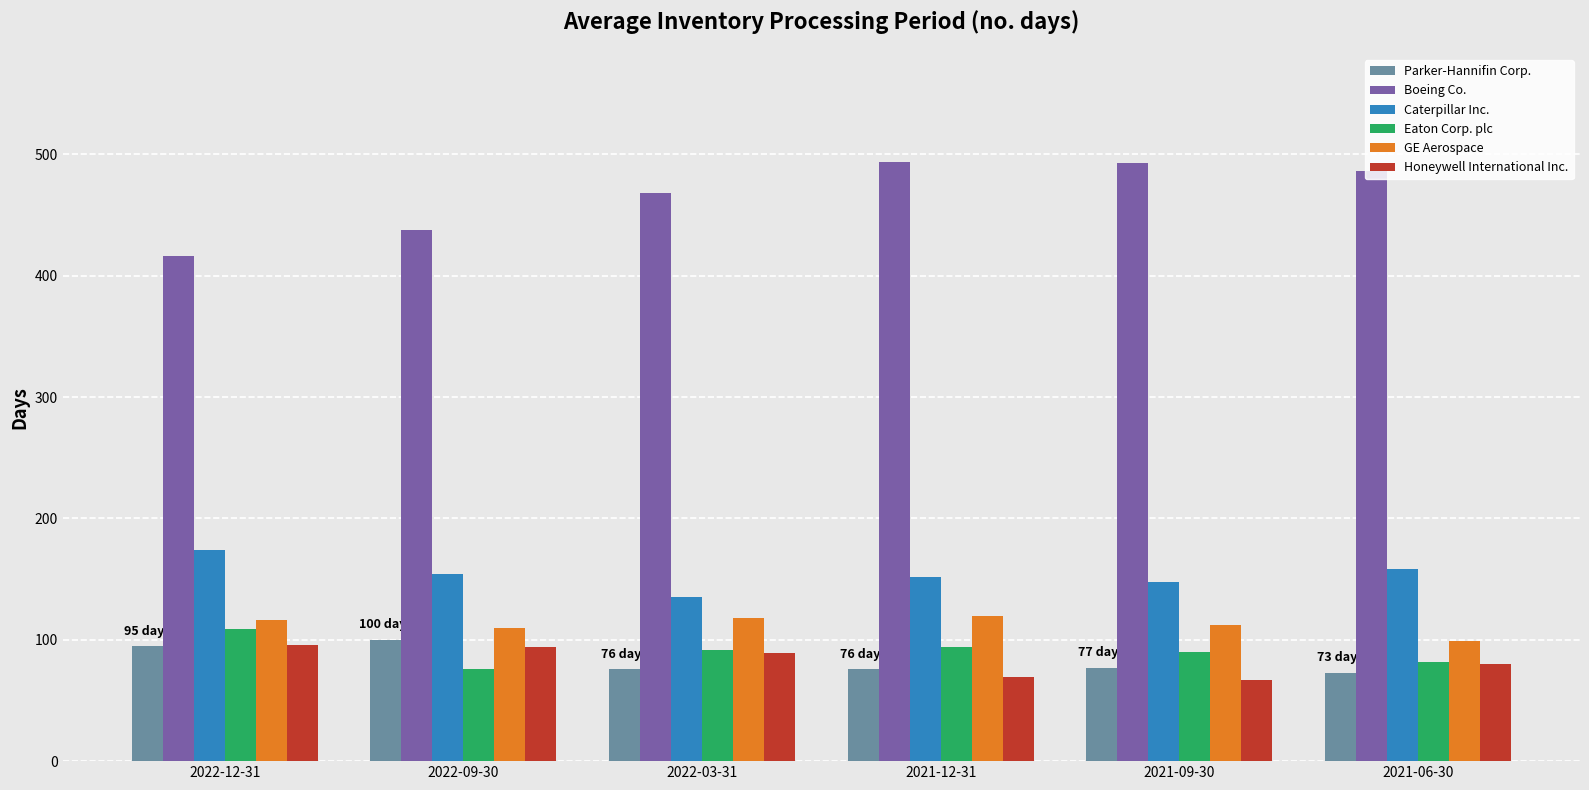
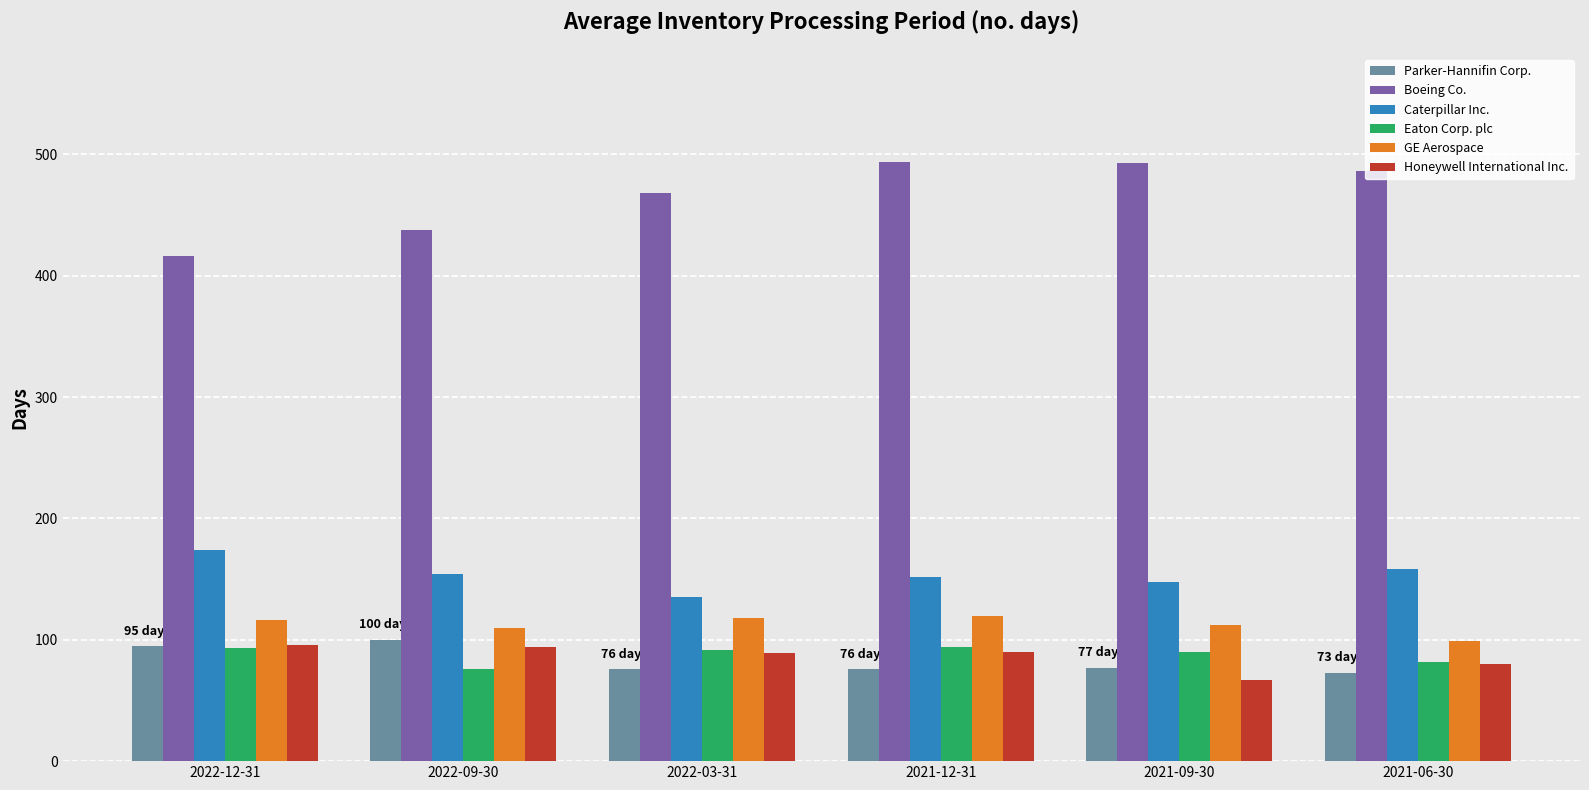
Eaton Corp. plc, 2022-12-31: 109 -> 93
Honeywell International Inc., 2021-12-31: 70 -> 90
